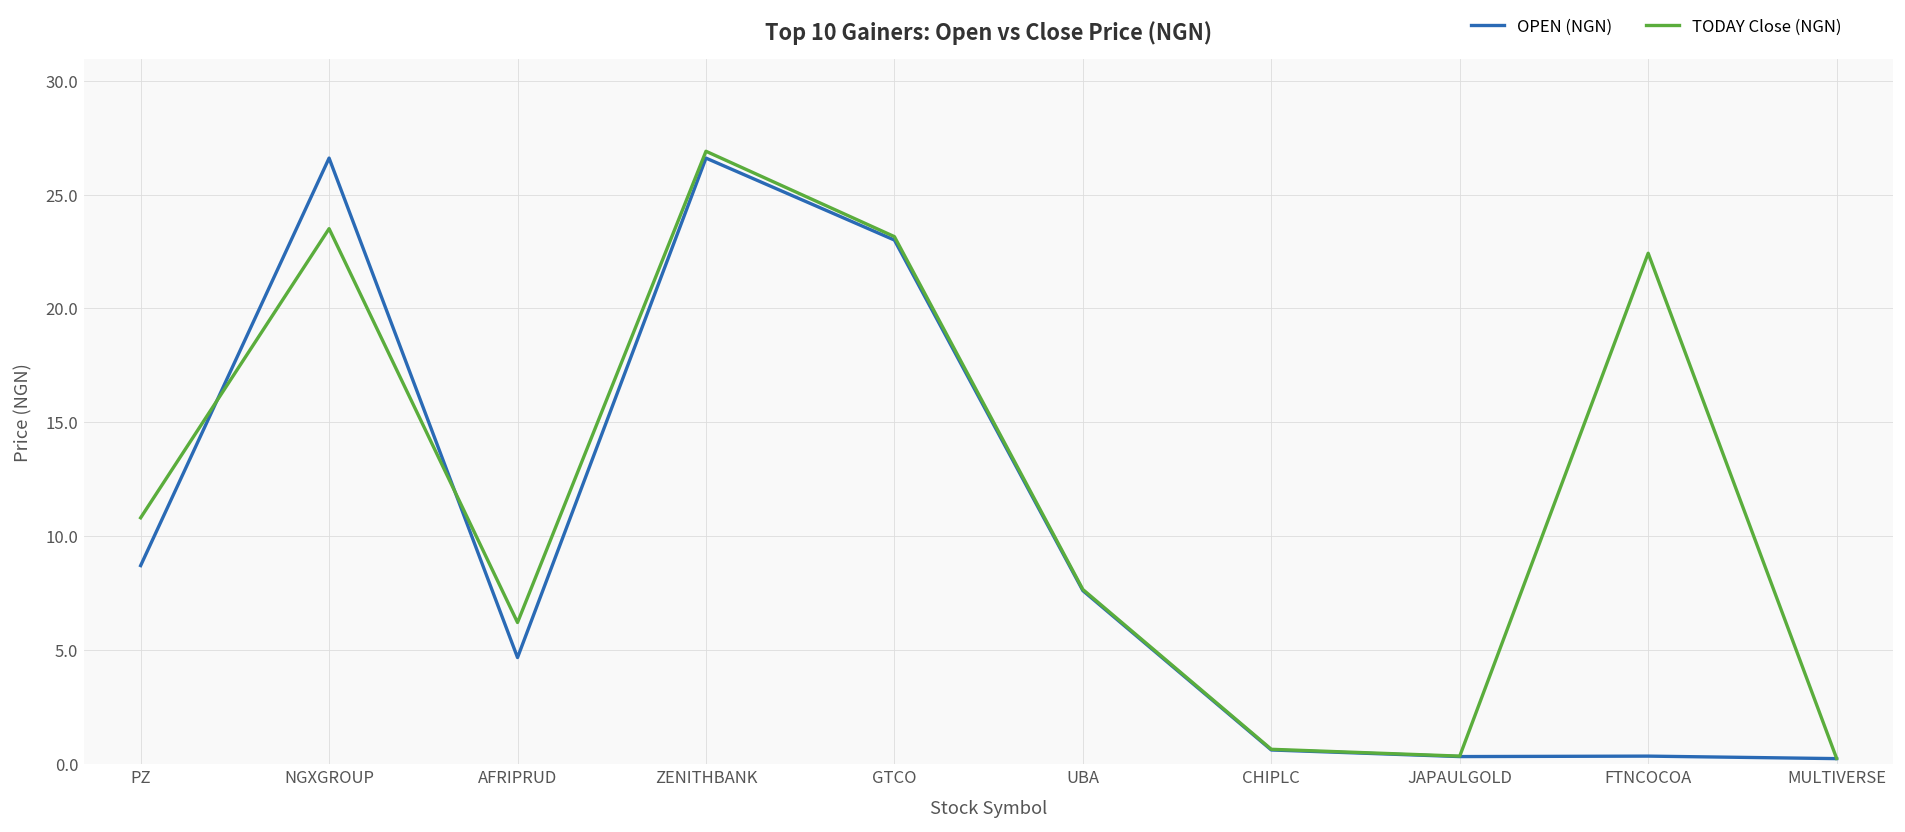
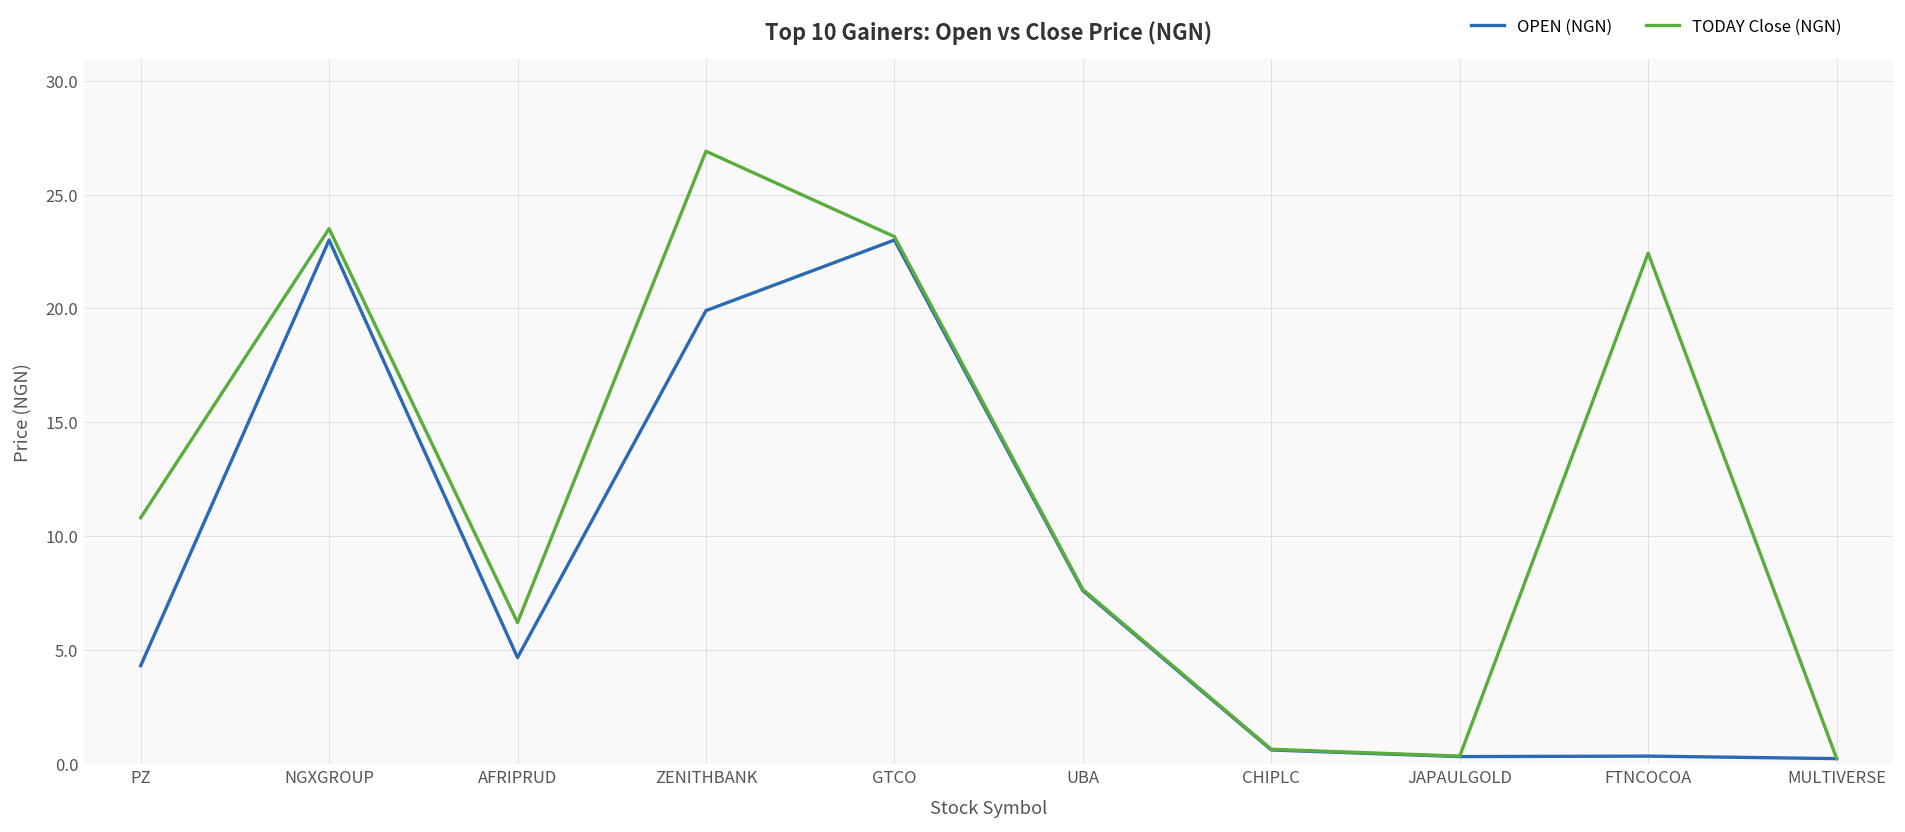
OPEN (NGN), PZ: 8.7 -> 4.3
OPEN (NGN), NGXGROUP: 26.6 -> 23.0
OPEN (NGN), ZENITHBANK: 26.6 -> 19.9
